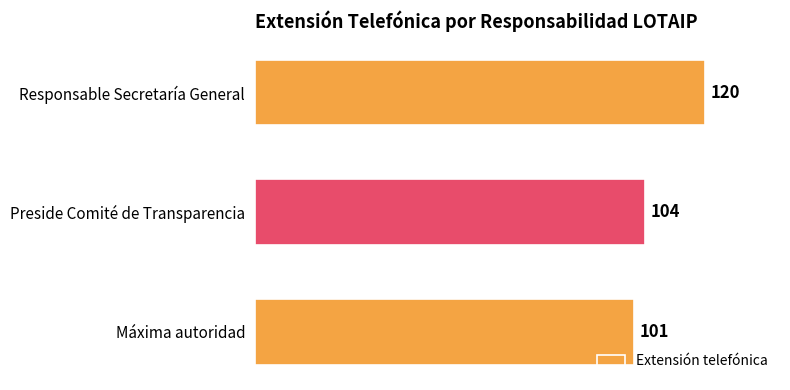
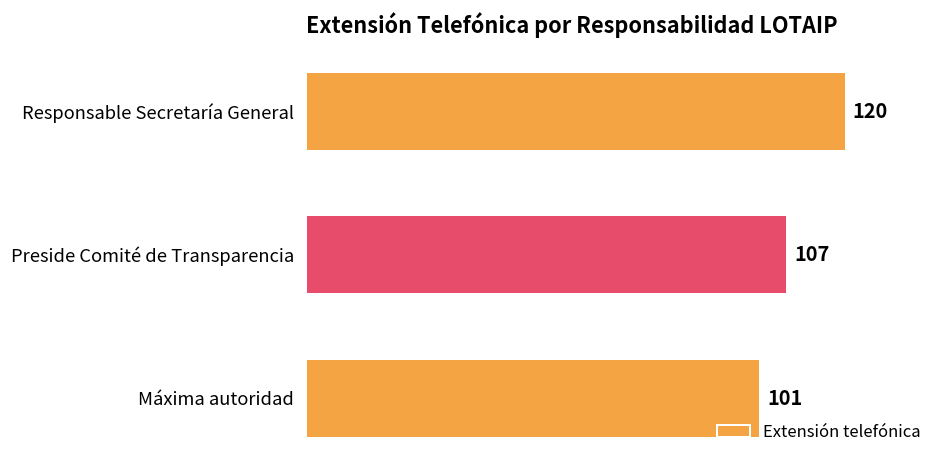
Preside Comité de Transparencia: 104 -> 107
